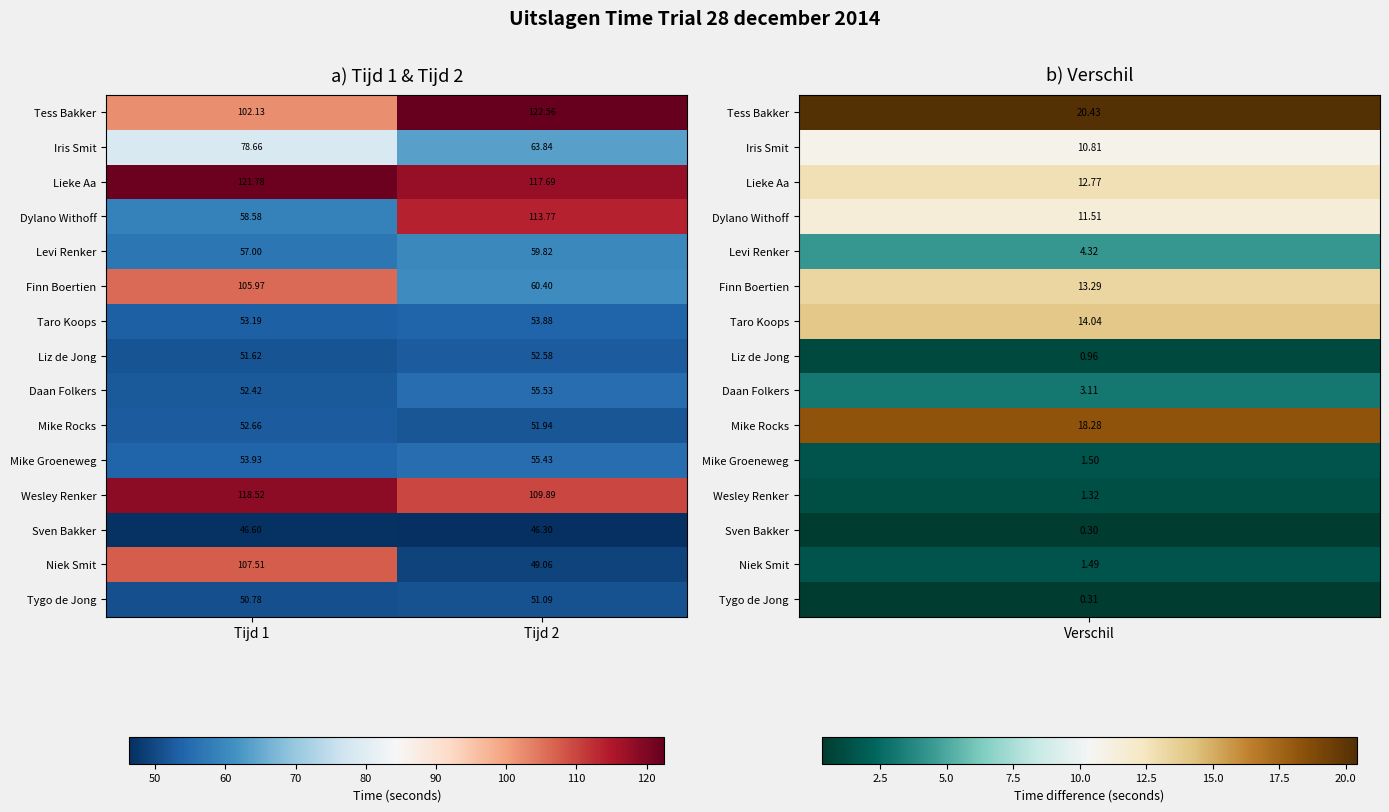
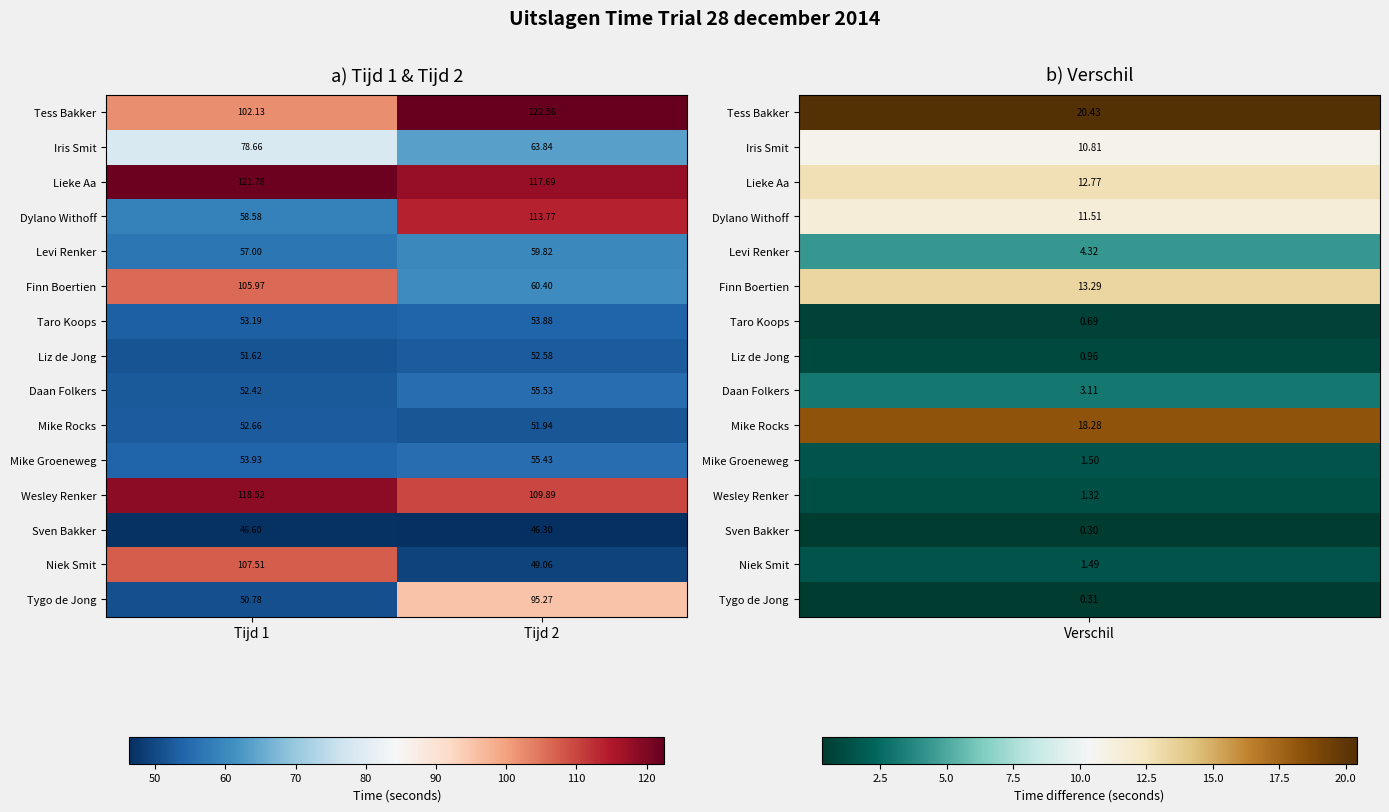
a) Tijd 1 & Tijd 2, Tygo de Jong, Tijd 2: 51.09 -> 95.27
b) Verschil, Taro Koops, Verschil: 14.04 -> 0.69
